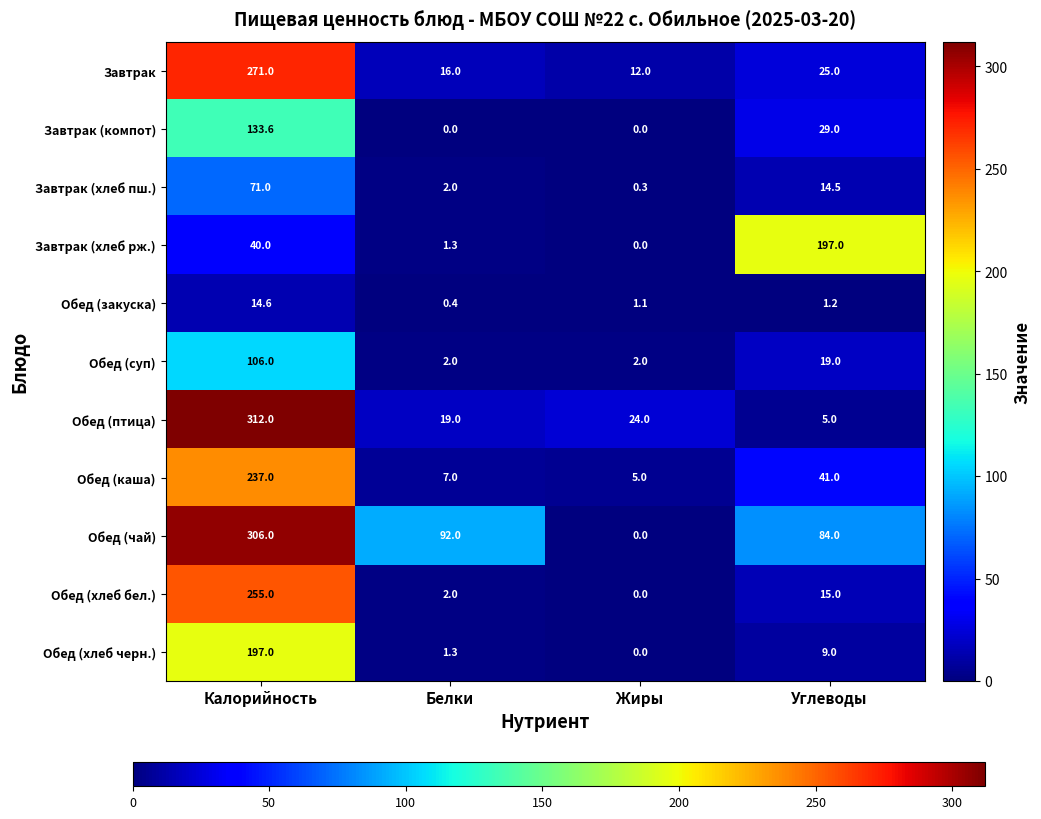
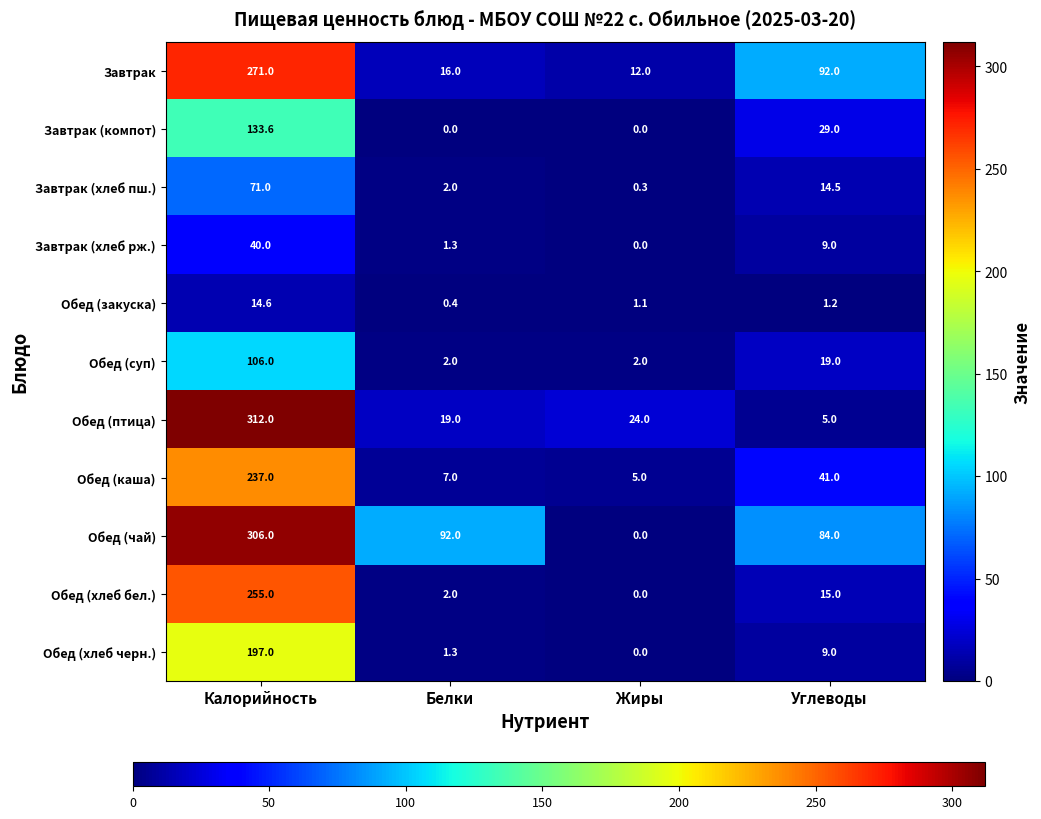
Завтрак, Углеводы: 25.0 -> 92.0
Завтрак (хлеб рж.), Углеводы: 197.0 -> 9.0
